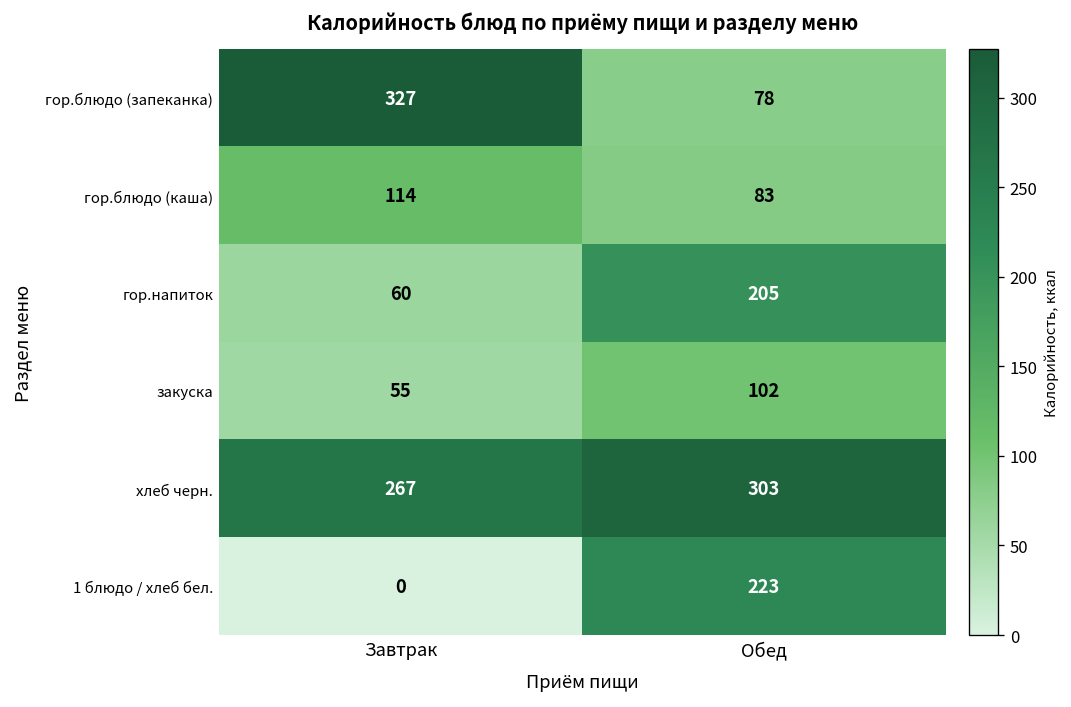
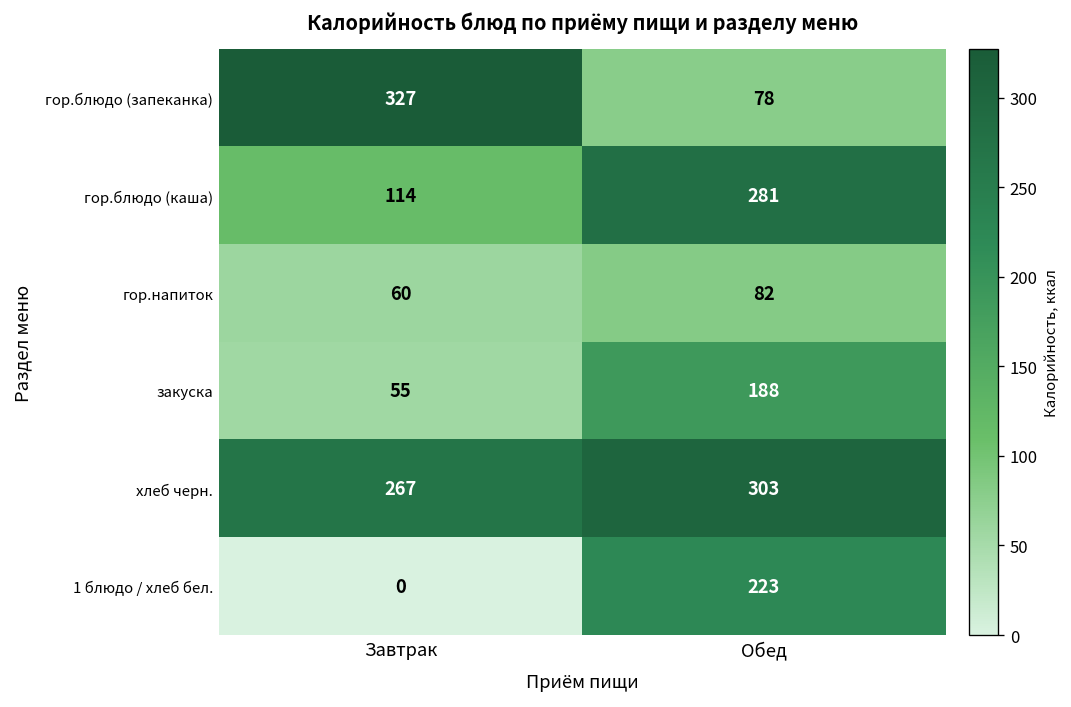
гор.блюдо (каша), Обед: 83 -> 281
гор.напиток, Обед: 205 -> 82
закуска, Обед: 102 -> 188
